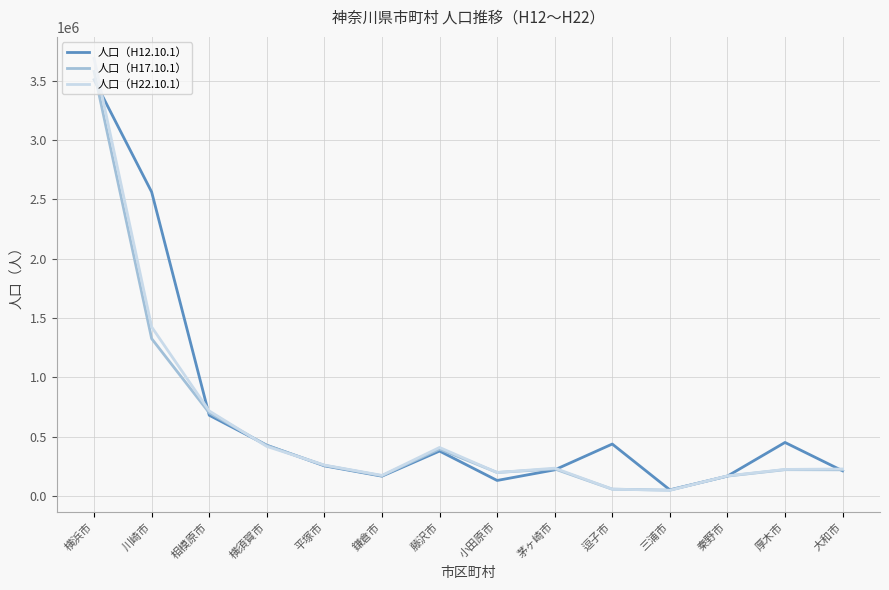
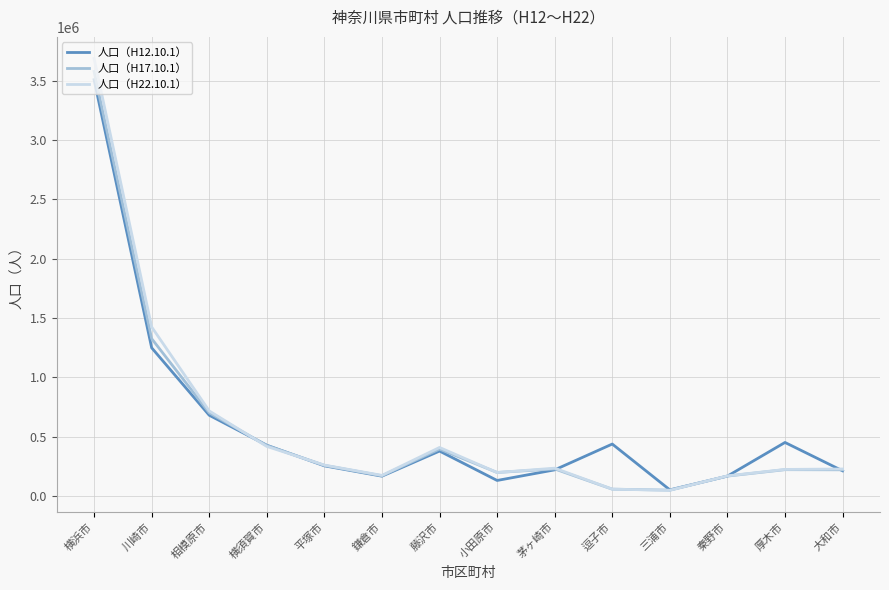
人口（H12.10.1）, 川崎市: 2560000 -> 1250000
